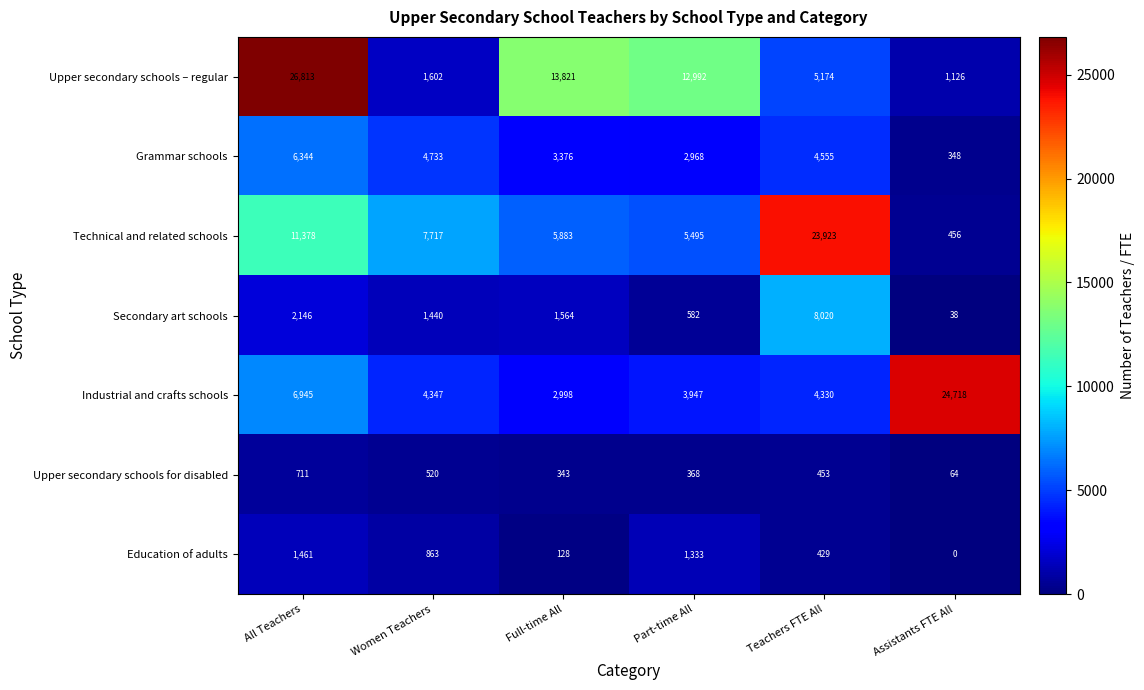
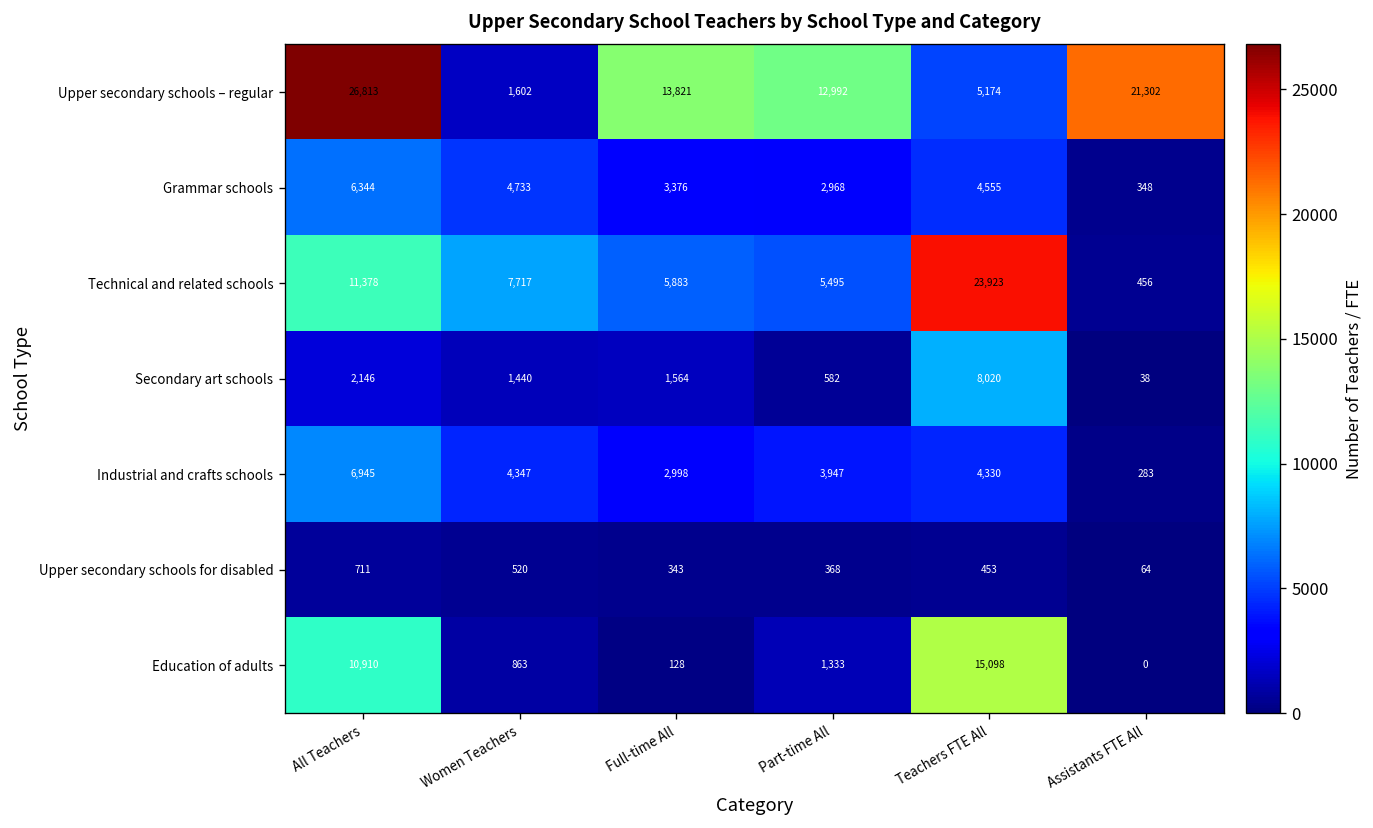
Upper secondary schools – regular, Assistants FTE All: 1,126 -> 21,302
Industrial and crafts schools, Assistants FTE All: 24,718 -> 283
Education of adults, All Teachers: 1,461 -> 10,910
Education of adults, Teachers FTE All: 429 -> 15,098
